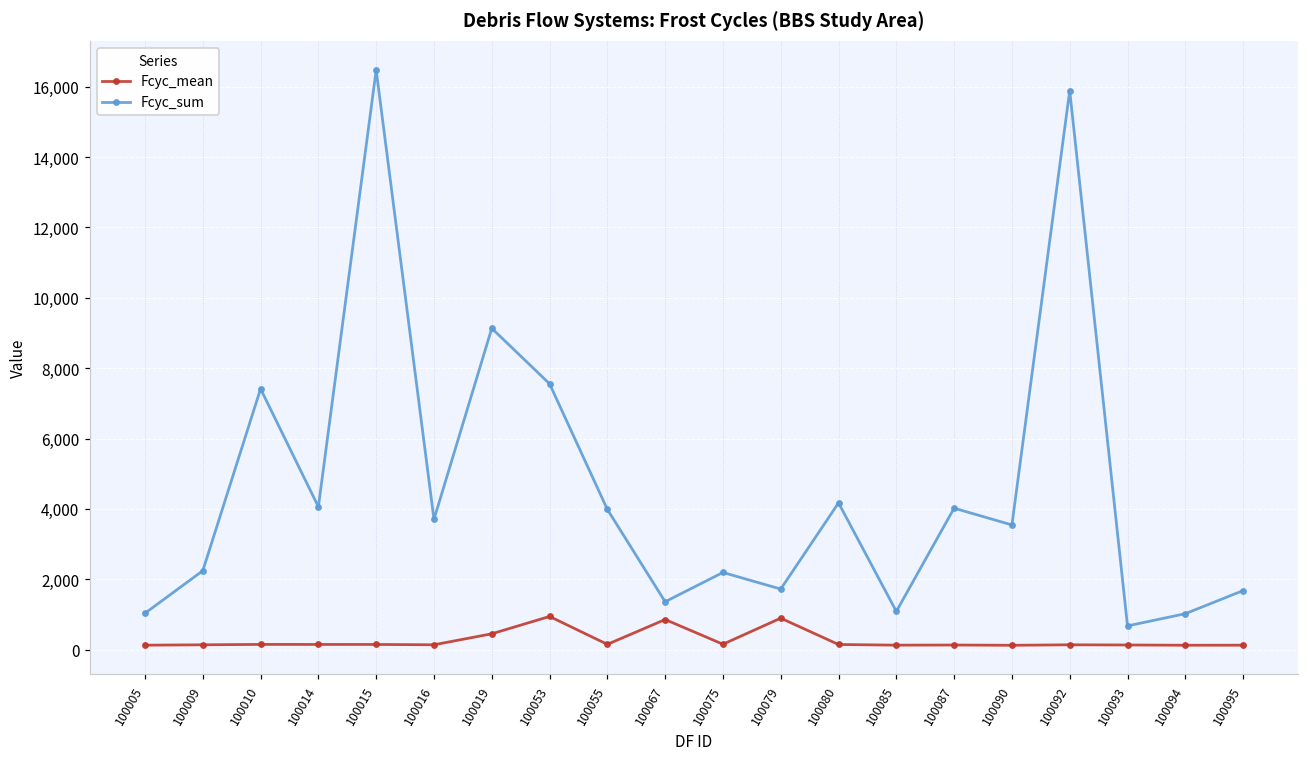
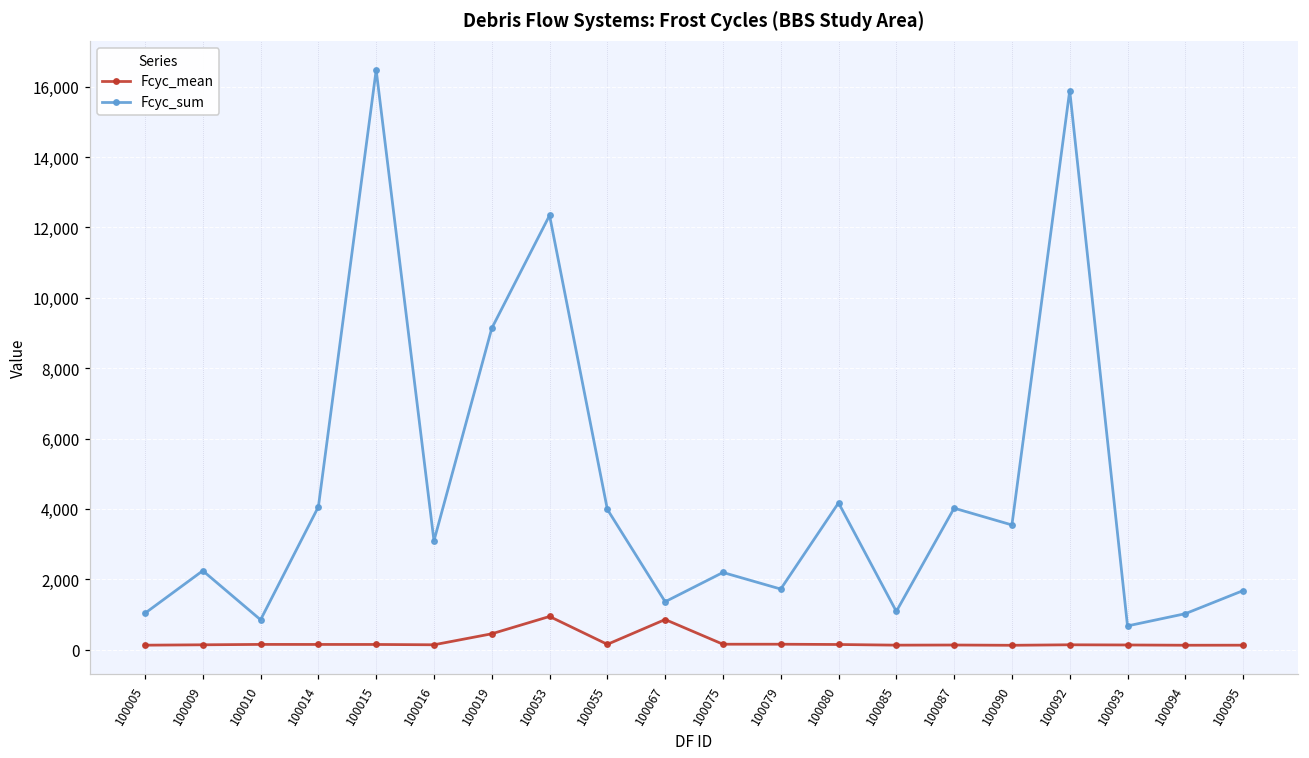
Fcyc_sum, 100010: 7,400 -> 900
Fcyc_sum, 100016: 3,700 -> 3,100
Fcyc_sum, 100053: 7,600 -> 12,300
Fcyc_mean, 100079: 900 -> 200
